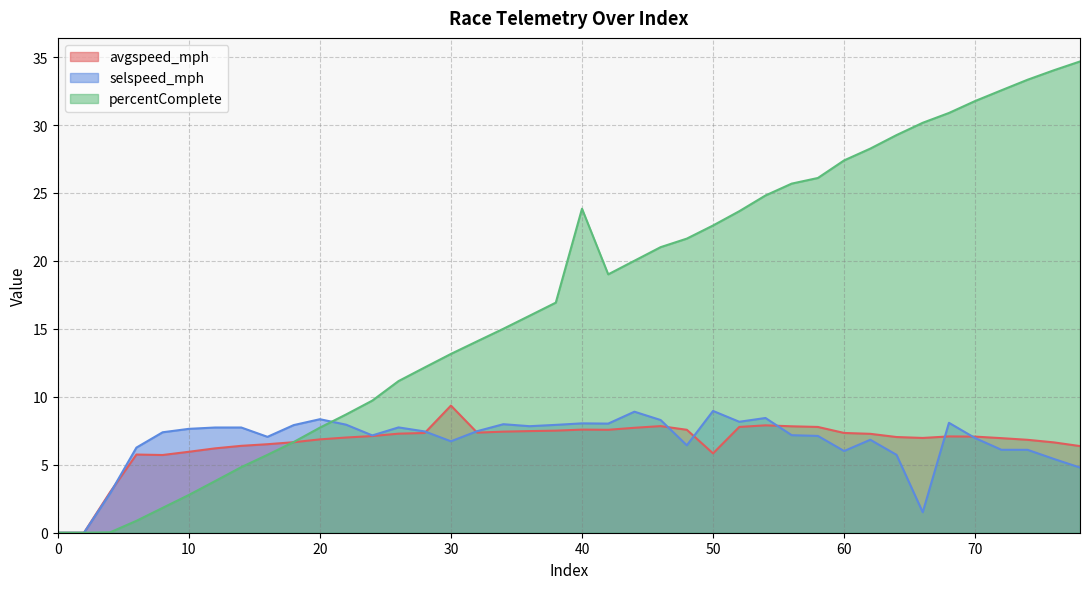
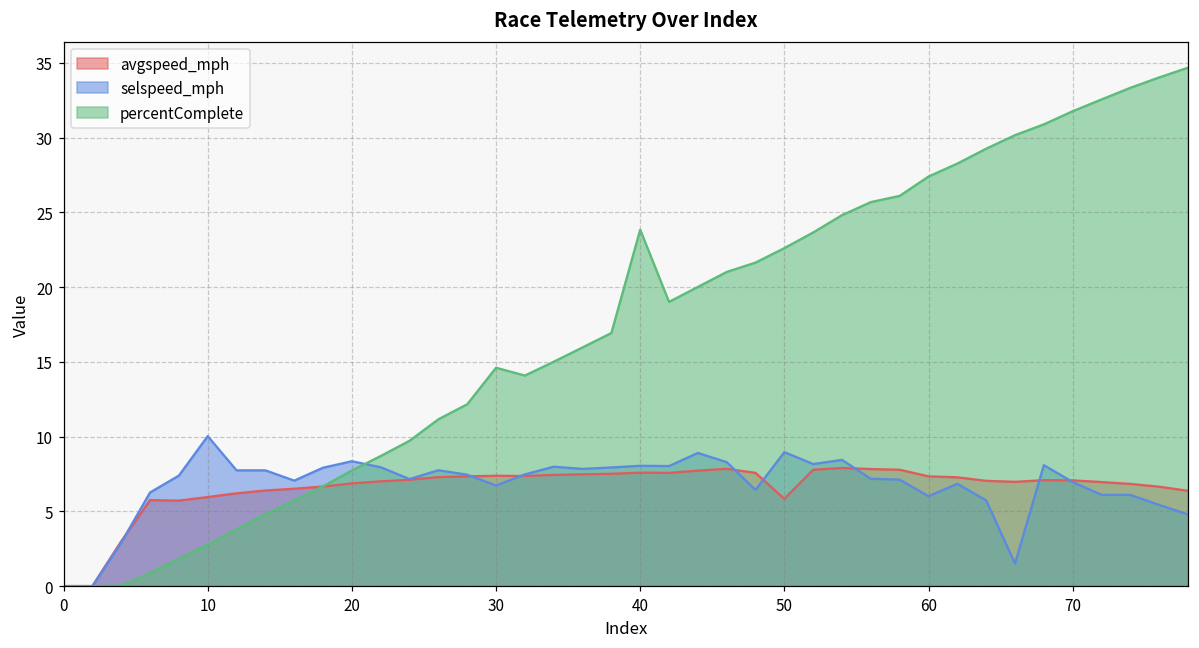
selspeed_mph, 10: 7.6 -> 10.0
avgspeed_mph, 30: 9.4 -> 7.4
percentComplete, 30: 13.2 -> 14.6
